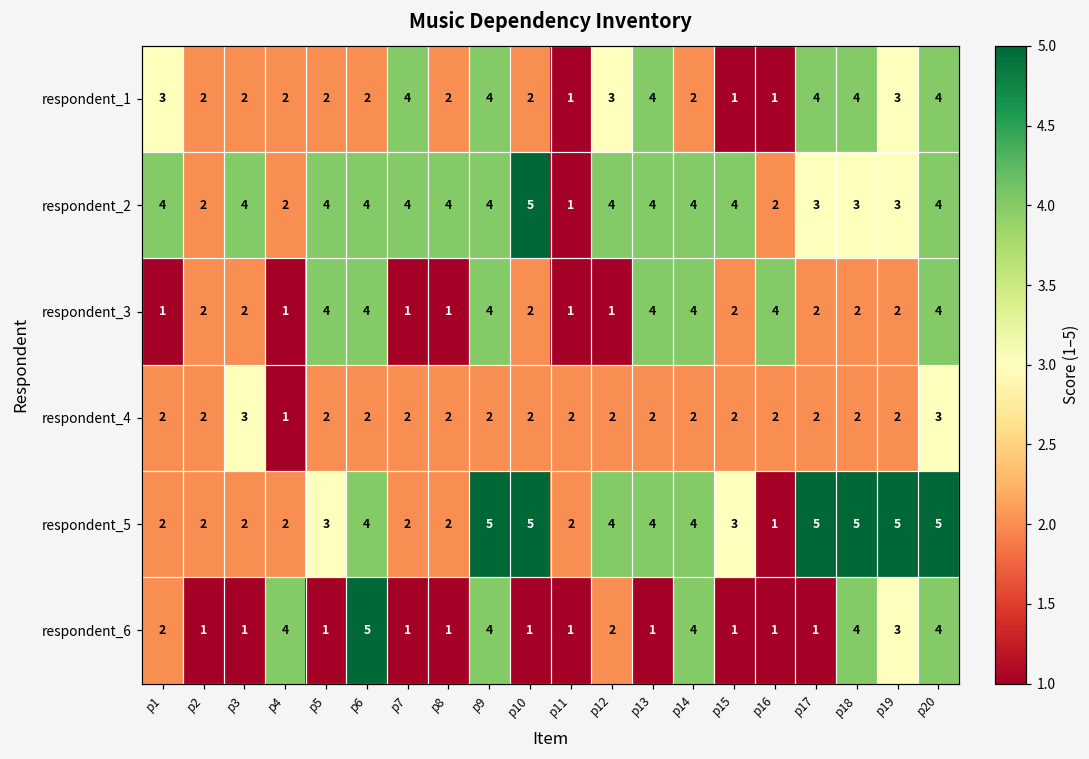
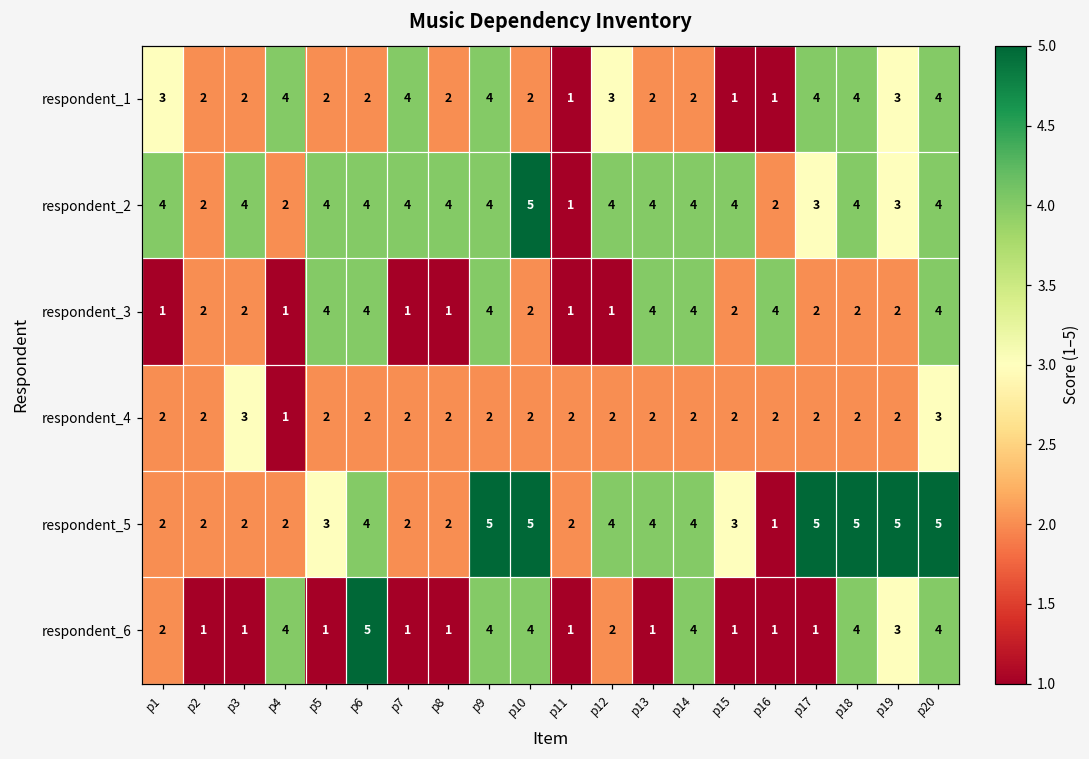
respondent_1, p4: 2 -> 4
respondent_1, p13: 4 -> 2
respondent_2, p18: 3 -> 4
respondent_6, p10: 1 -> 4
